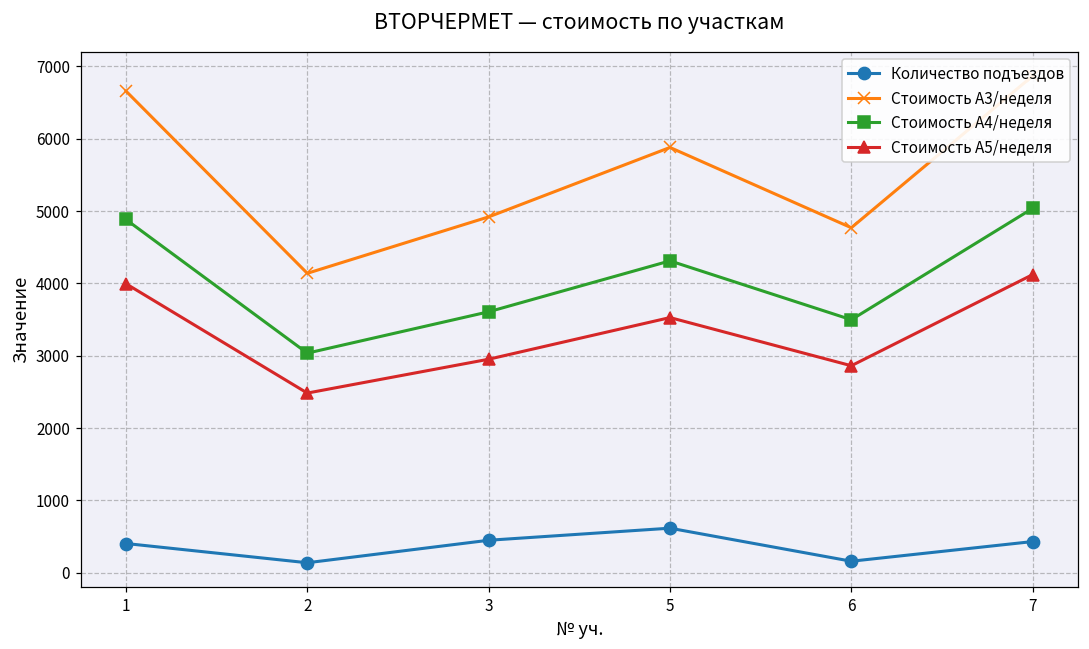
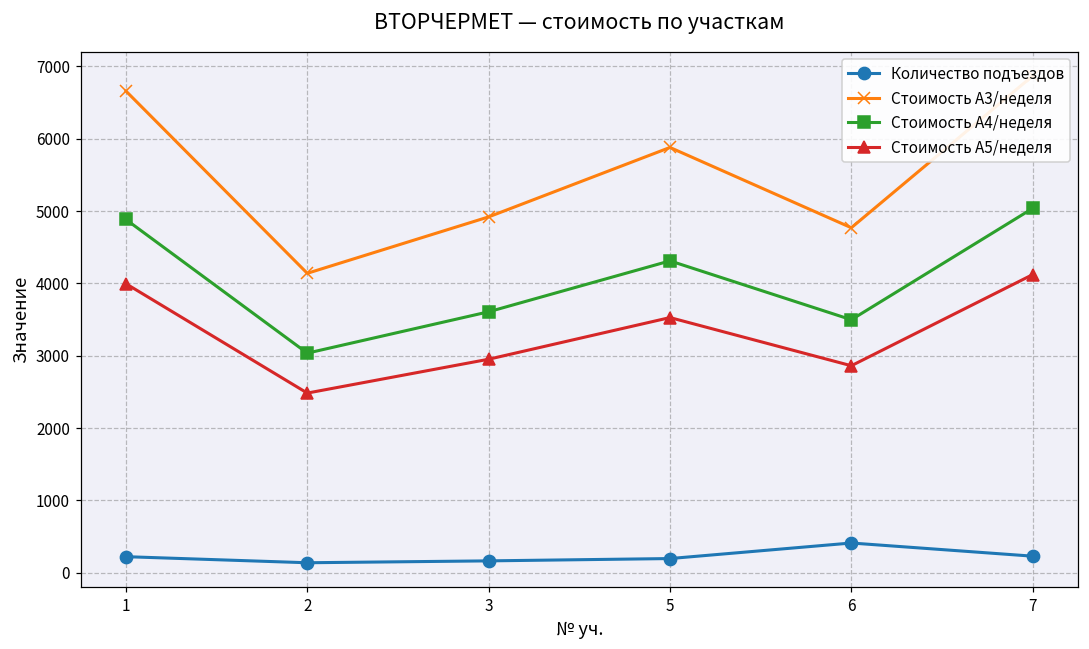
Количество подъездов, 1: 400 -> 200
Количество подъездов, 3: 400 -> 200
Количество подъездов, 5: 600 -> 200
Количество подъездов, 6: 200 -> 400
Количество подъездов, 7: 400 -> 200
